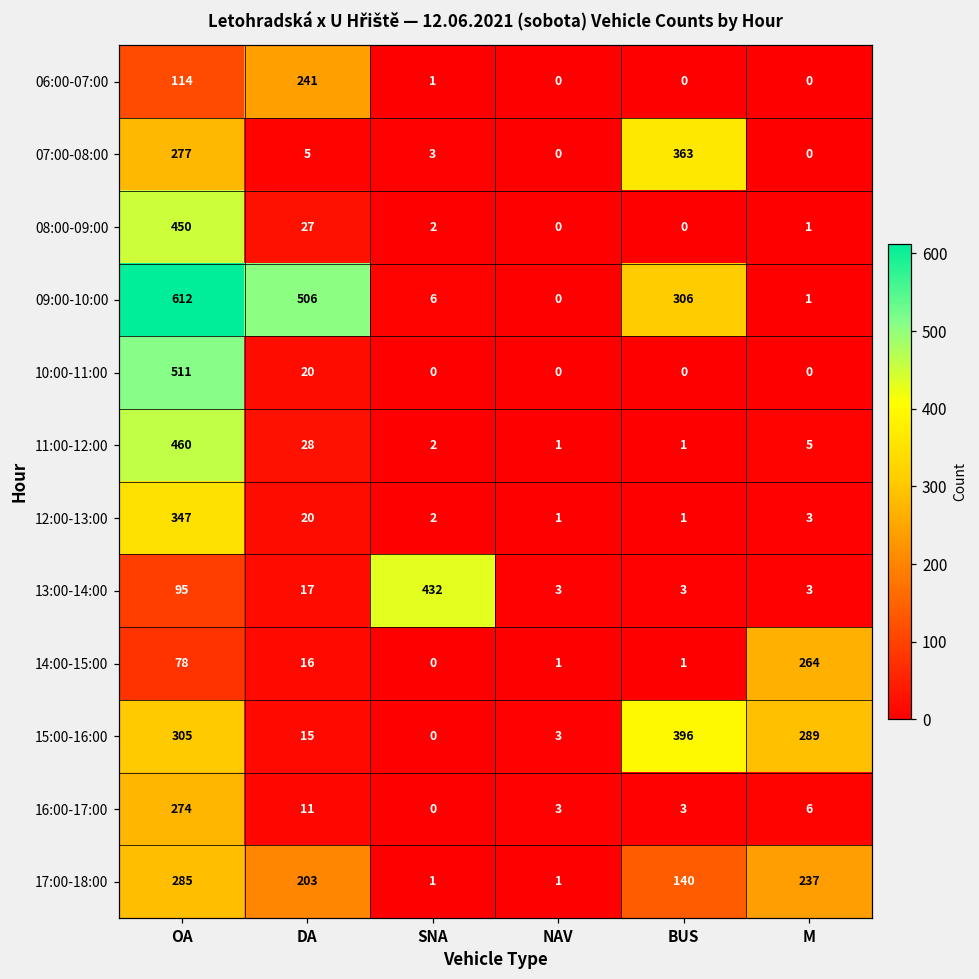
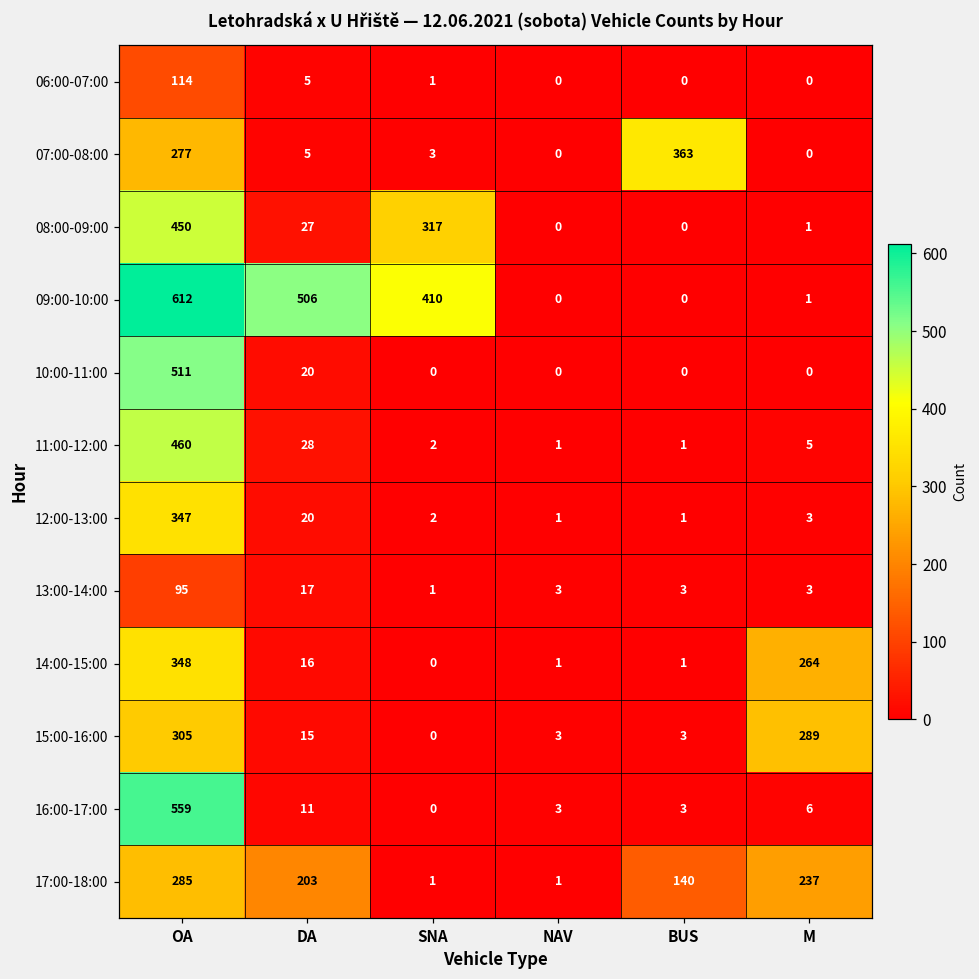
06:00-07:00, DA: 241 -> 5
08:00-09:00, SNA: 2 -> 317
09:00-10:00, SNA: 6 -> 410
09:00-10:00, BUS: 306 -> 0
13:00-14:00, SNA: 432 -> 1
14:00-15:00, OA: 78 -> 348
15:00-16:00, BUS: 396 -> 3
16:00-17:00, OA: 274 -> 559
